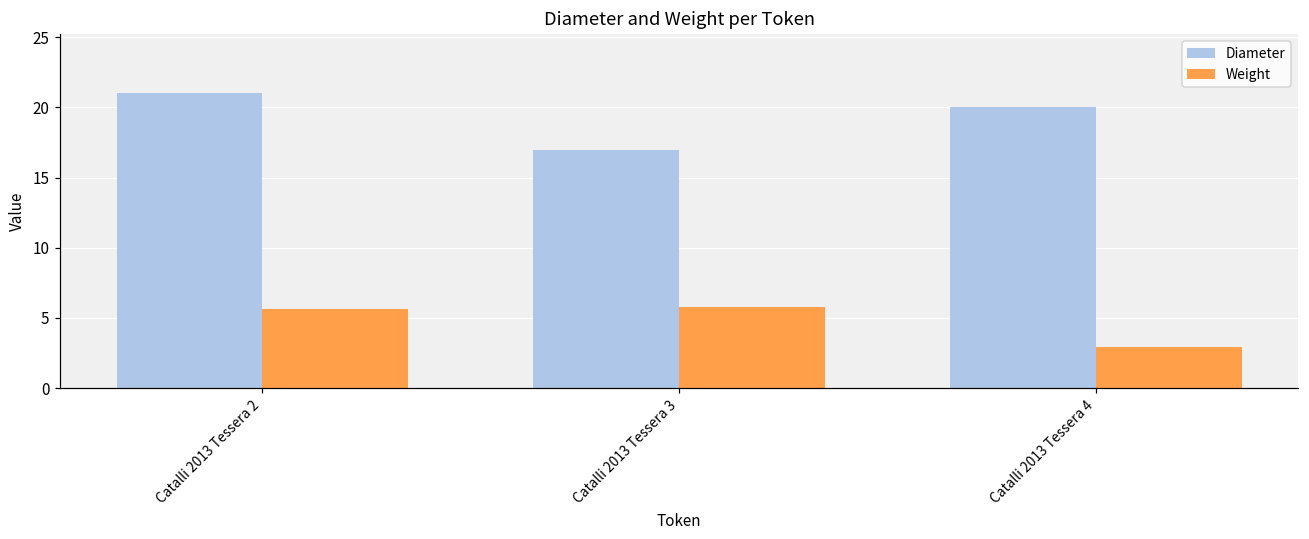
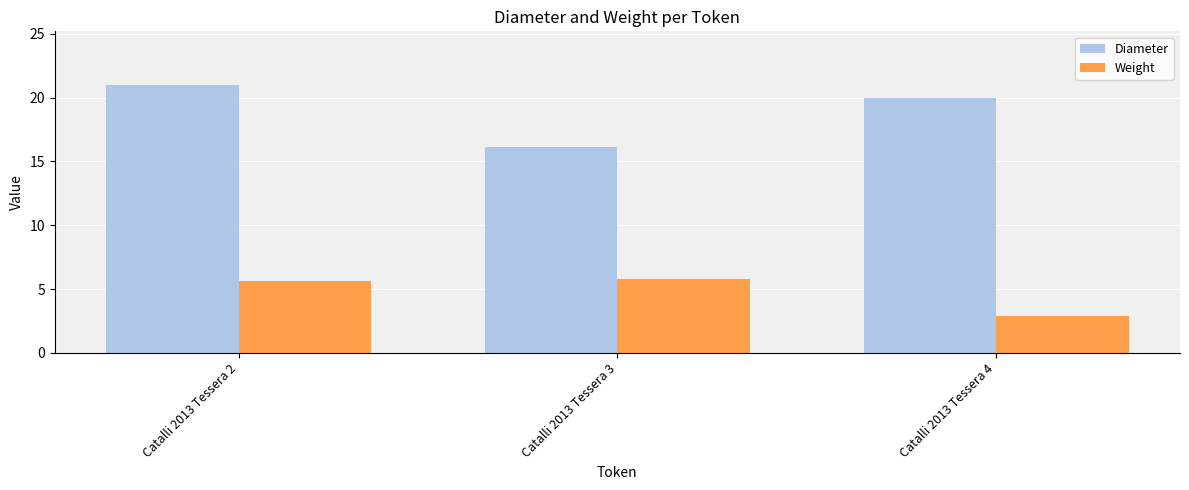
Diameter, Catalli 2013 Tessera 3: 17.0 -> 16.1
